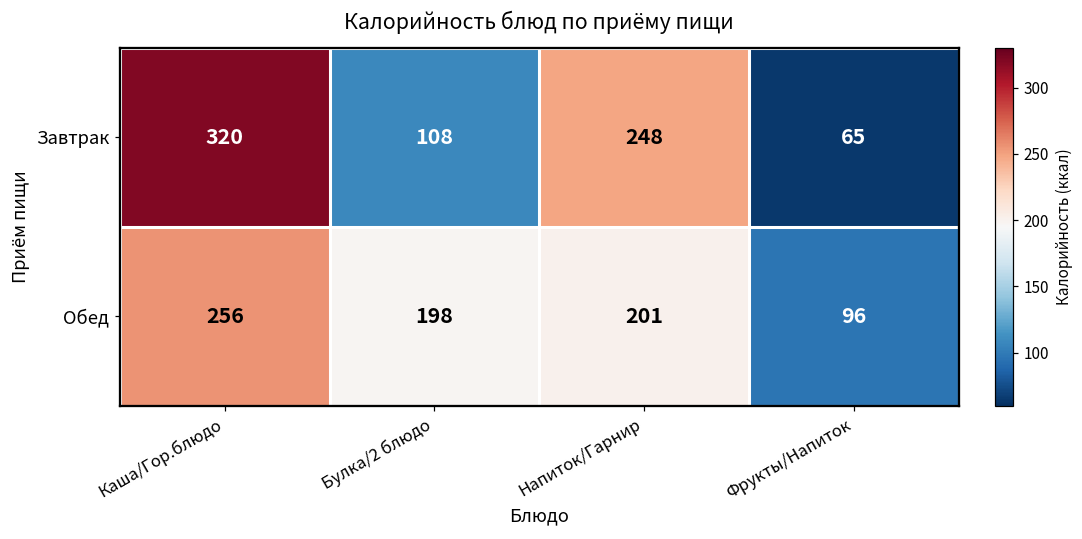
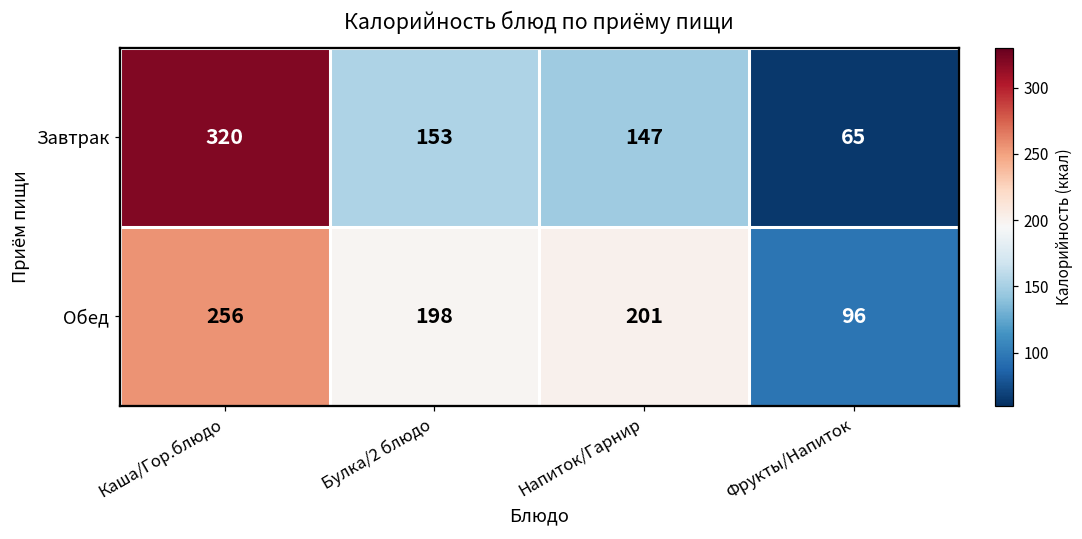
Завтрак, Булка/2 блюдо: 108 -> 153
Завтрак, Напиток/Гарнир: 248 -> 147
